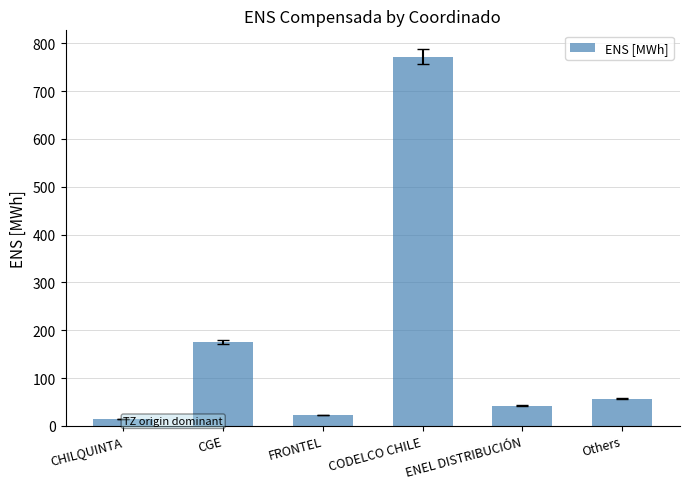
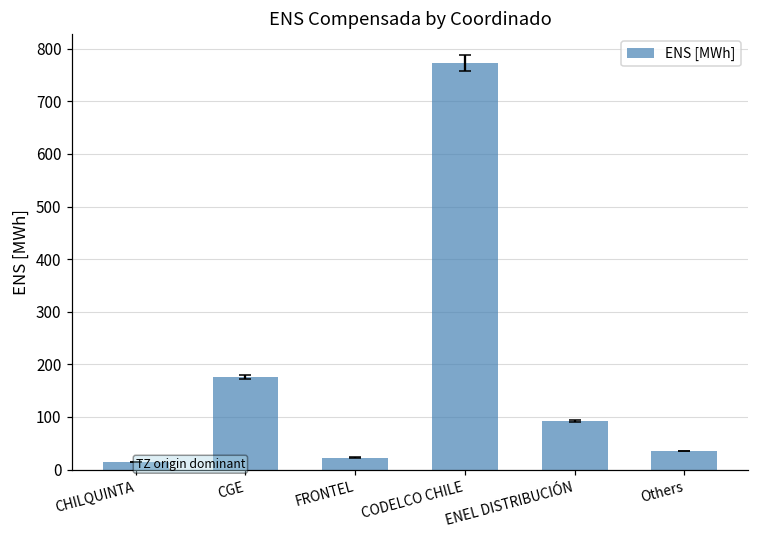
ENS [MWh], ENEL DISTRIBUCIÓN: 40 -> 90
ENS [MWh], Others: 60 -> 40
